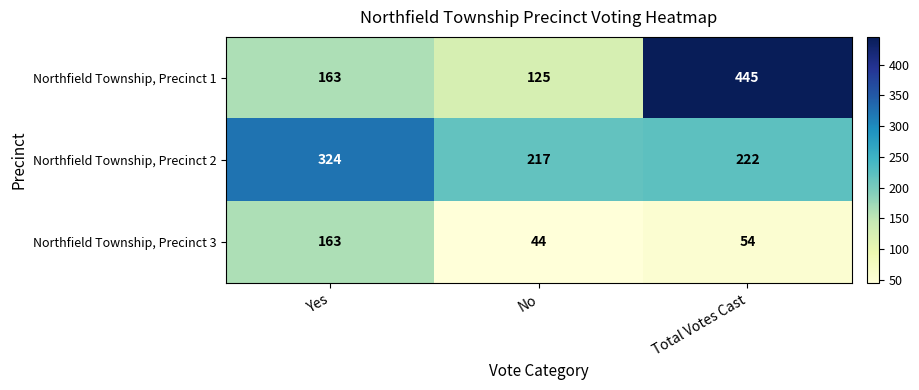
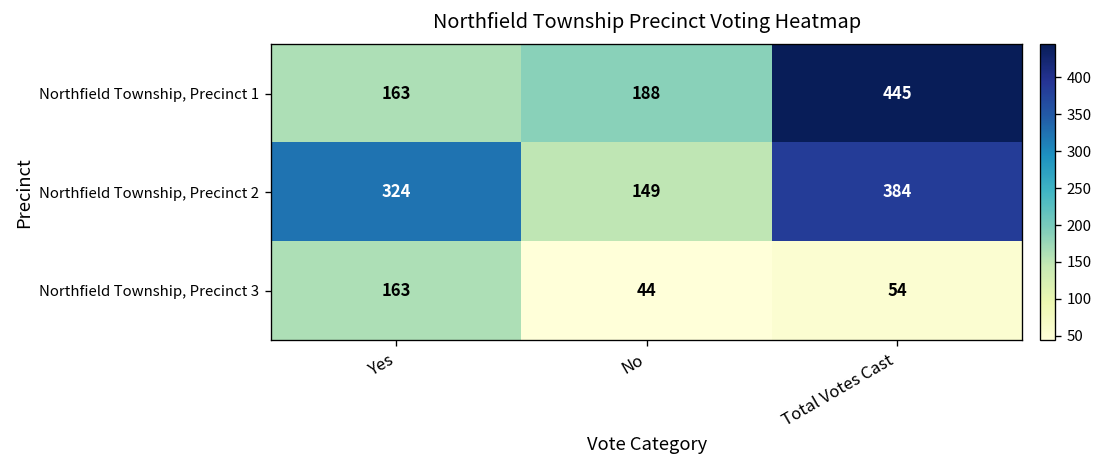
Northfield Township, Precinct 1, No: 125 -> 188
Northfield Township, Precinct 2, No: 217 -> 149
Northfield Township, Precinct 2, Total Votes Cast: 222 -> 384
